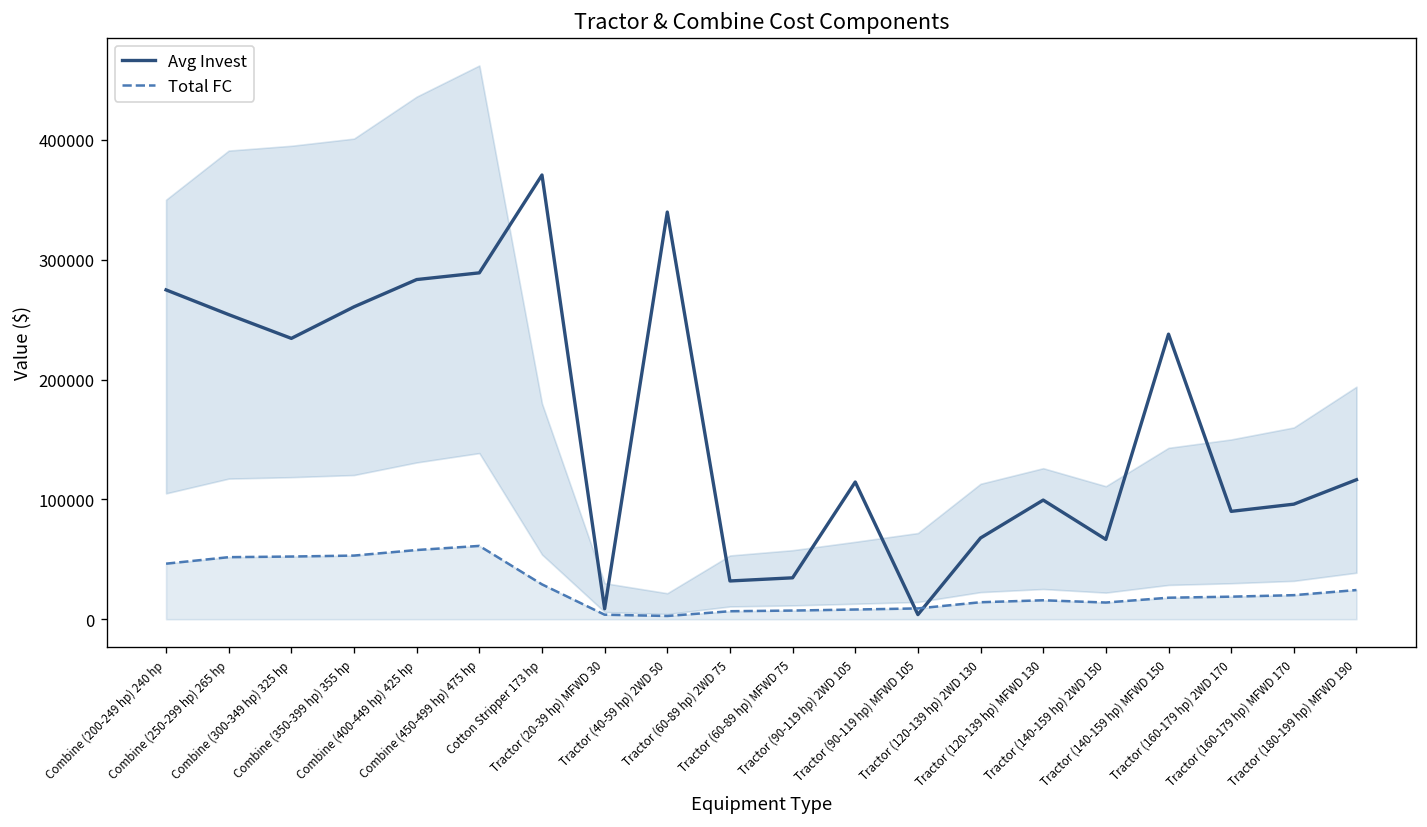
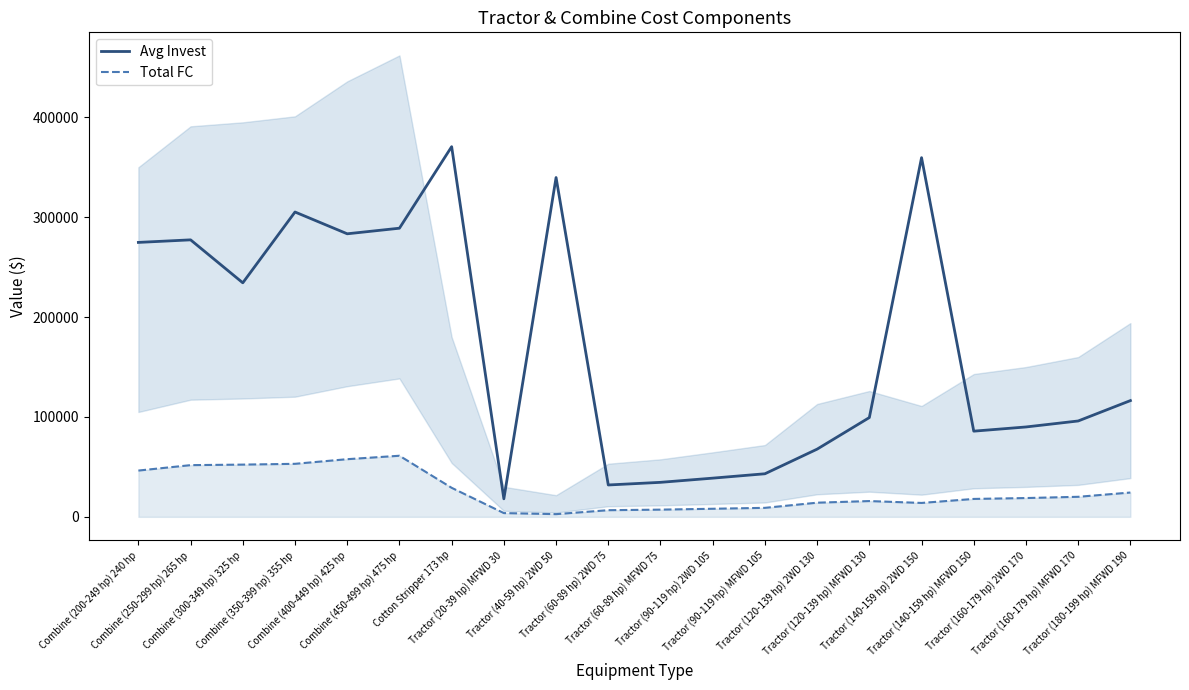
Avg Invest, Combine (250-299 hp) 265 hp: 250000 -> 280000
Avg Invest, Combine (350-399 hp) 355 hp: 260000 -> 310000
Avg Invest, Tractor (20-39 hp) MFWD 30: 10000 -> 20000
Avg Invest, Tractor (90-119 hp) 2WD 105: 110000 -> 40000
Avg Invest, Tractor (90-119 hp) MFWD 105: 0 -> 40000
Avg Invest, Tractor (140-159 hp) 2WD 150: 70000 -> 360000
Avg Invest, Tractor (140-159 hp) MFWD 150: 240000 -> 90000
